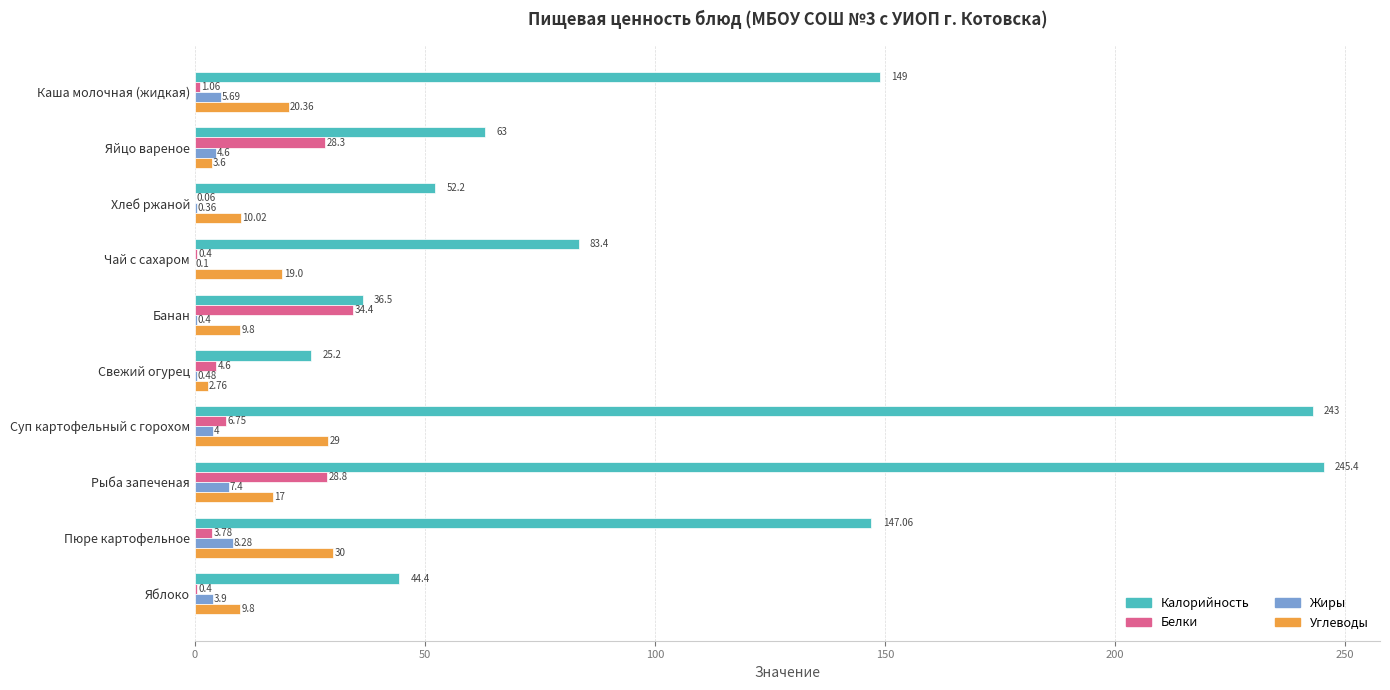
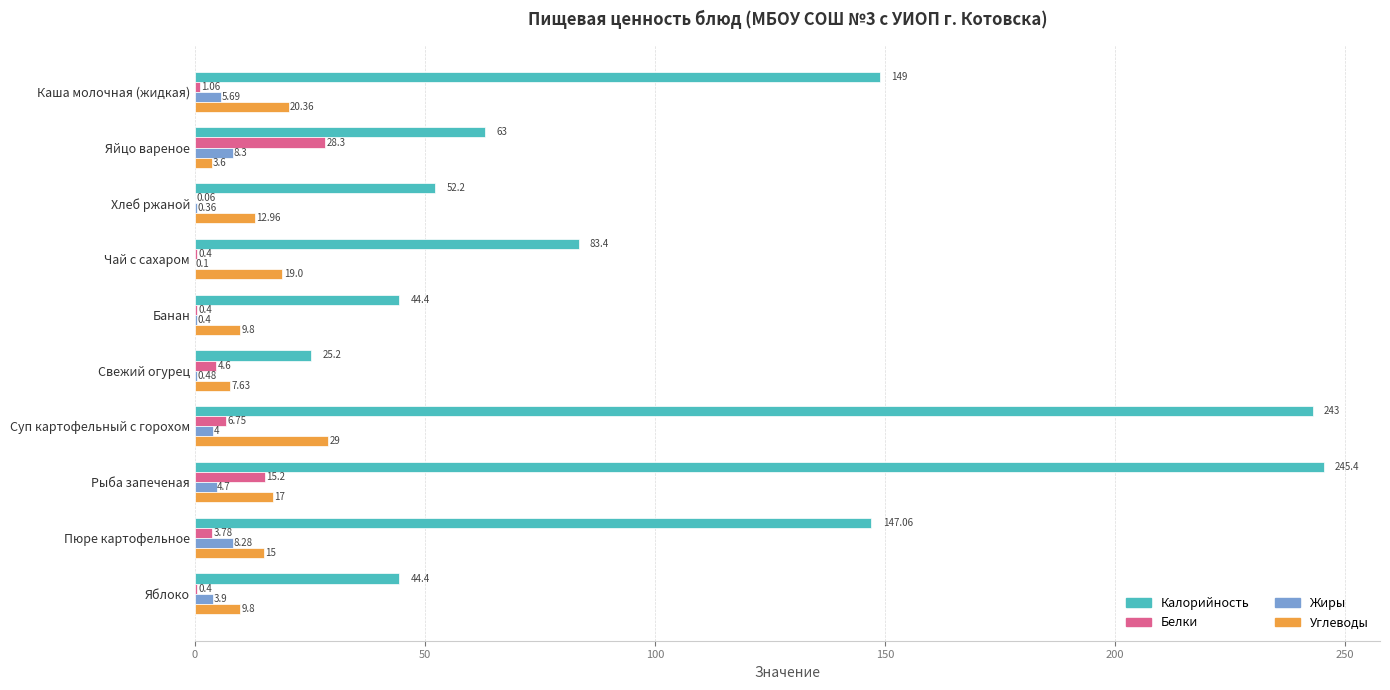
Жиры, Яйцо вареное: 4.6 -> 8.3
Углеводы, Хлеб ржаной: 10.02 -> 12.96
Калорийность, Банан: 36.5 -> 44.4
Белки, Банан: 34.4 -> 0.4
Углеводы, Свежий огурец: 2.76 -> 7.63
Белки, Рыба запеченая: 28.8 -> 15.2
Жиры, Рыба запеченая: 7.4 -> 4.7
Углеводы, Пюре картофельное: 30 -> 15
